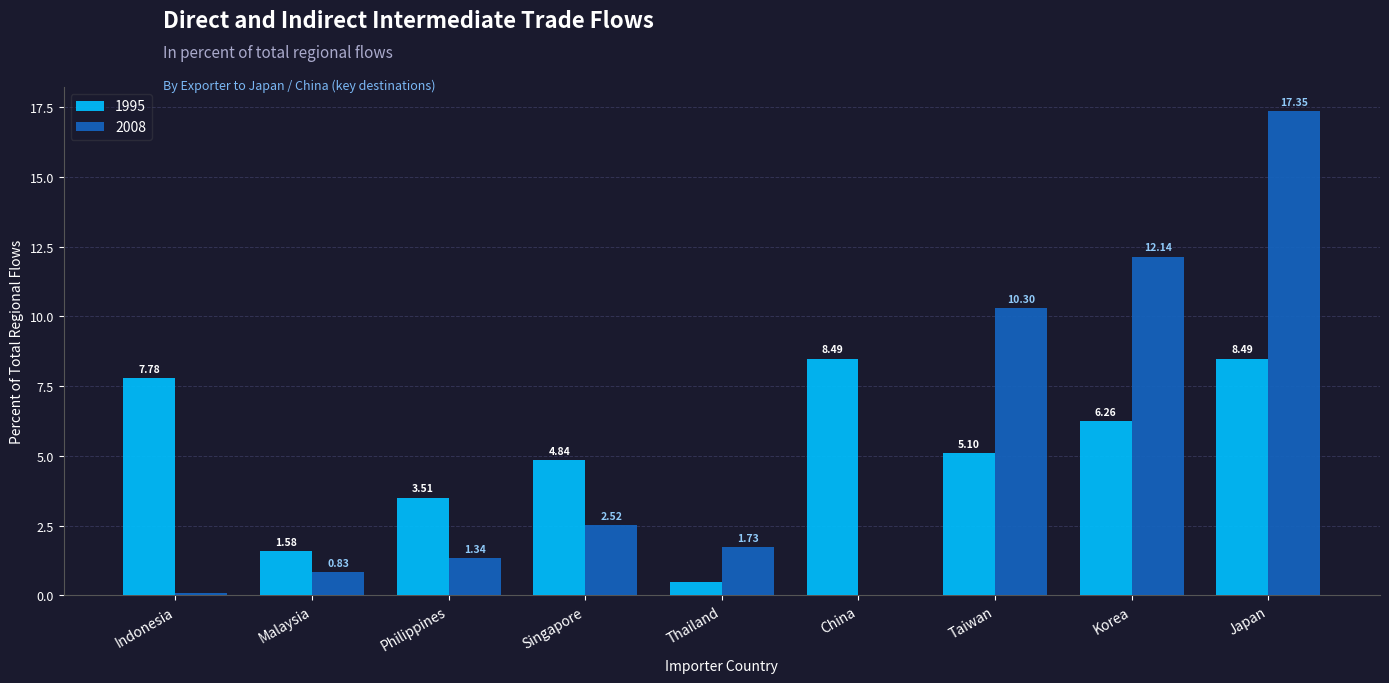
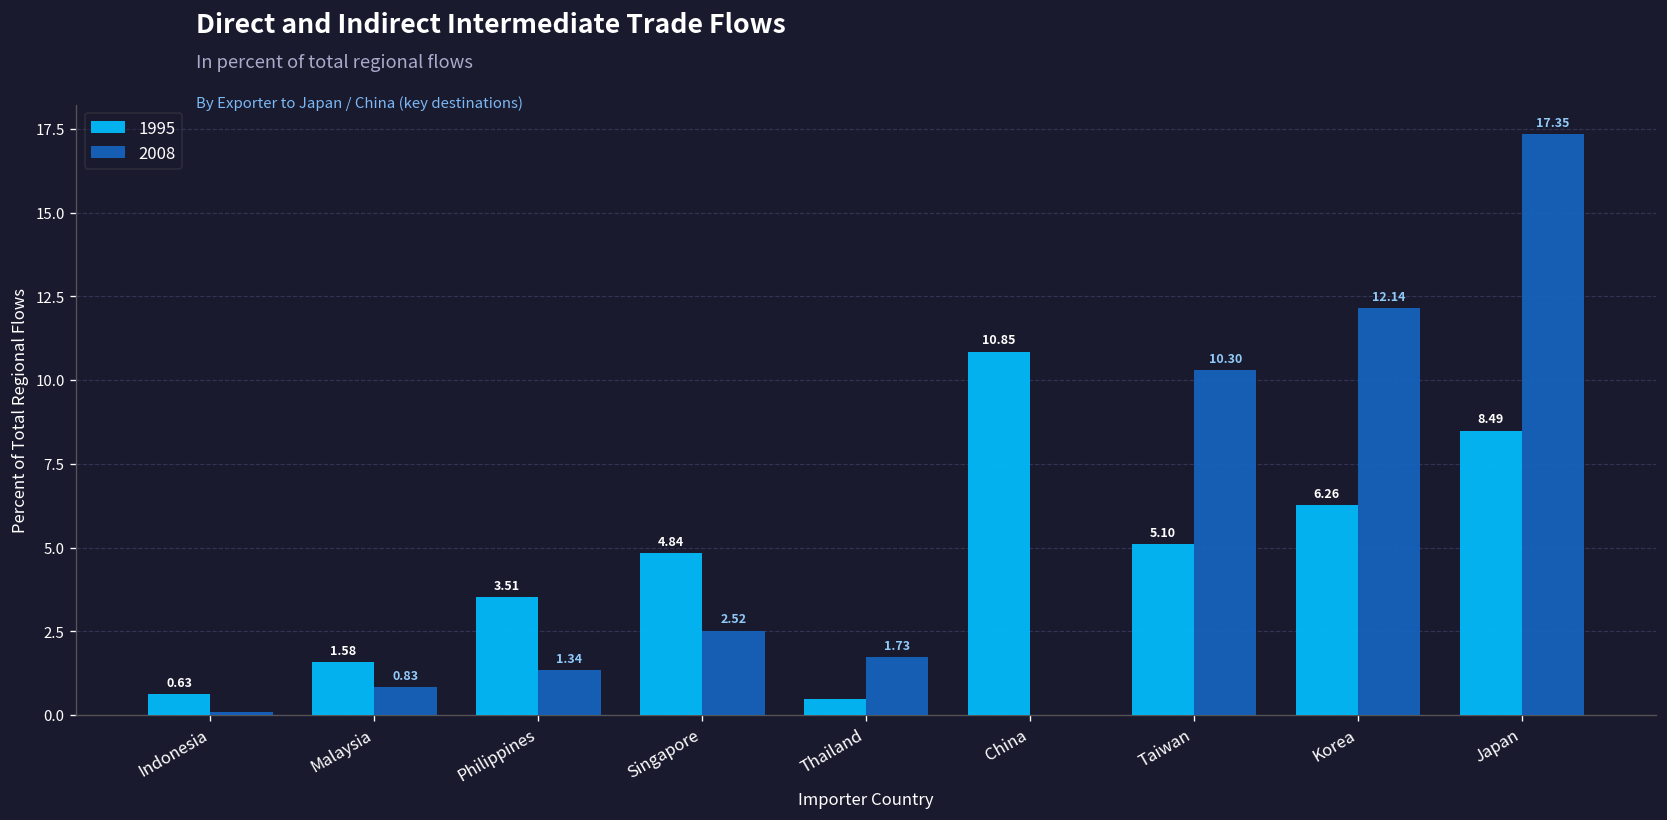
1995, Indonesia: 7.78 -> 0.63
1995, China: 8.49 -> 10.85
